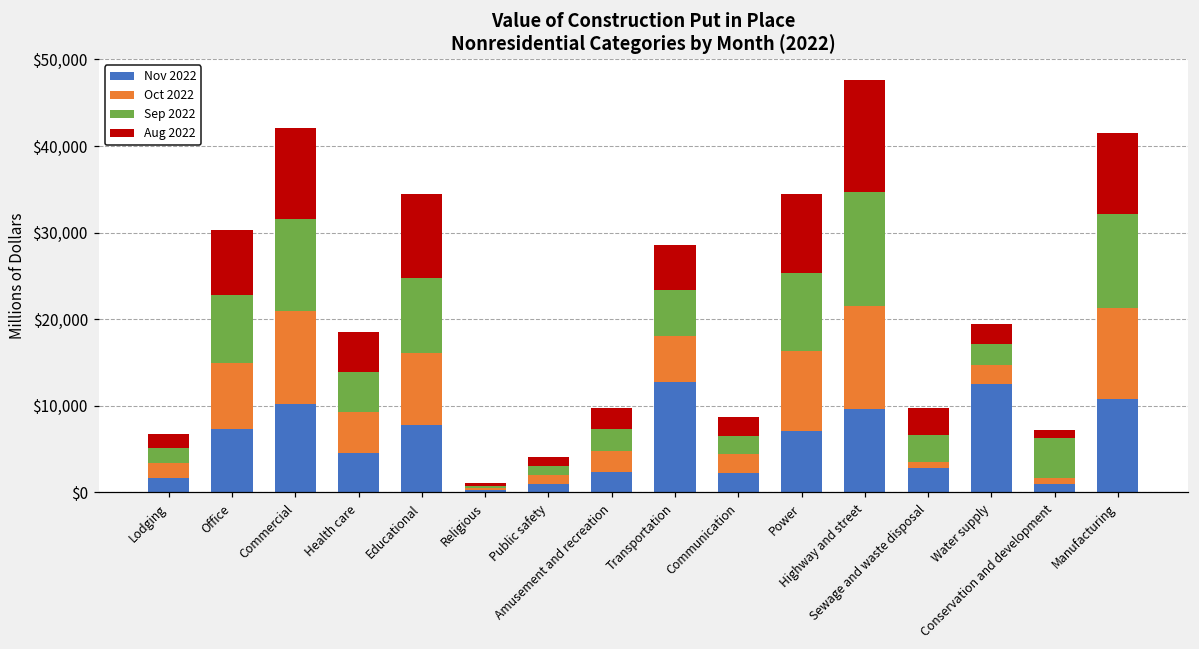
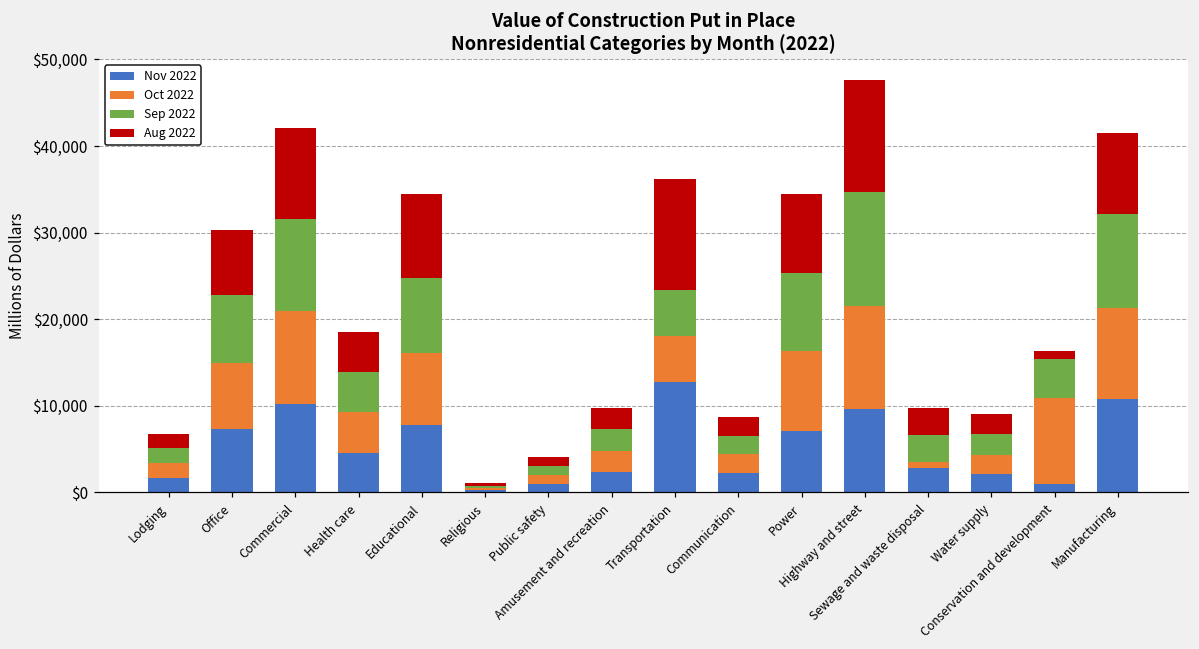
Aug 2022, Transportation: $5,000 -> $13,000
Nov 2022, Water supply: $12,000 -> $2,000
Oct 2022, Conservation and development: $1,000 -> $10,000
